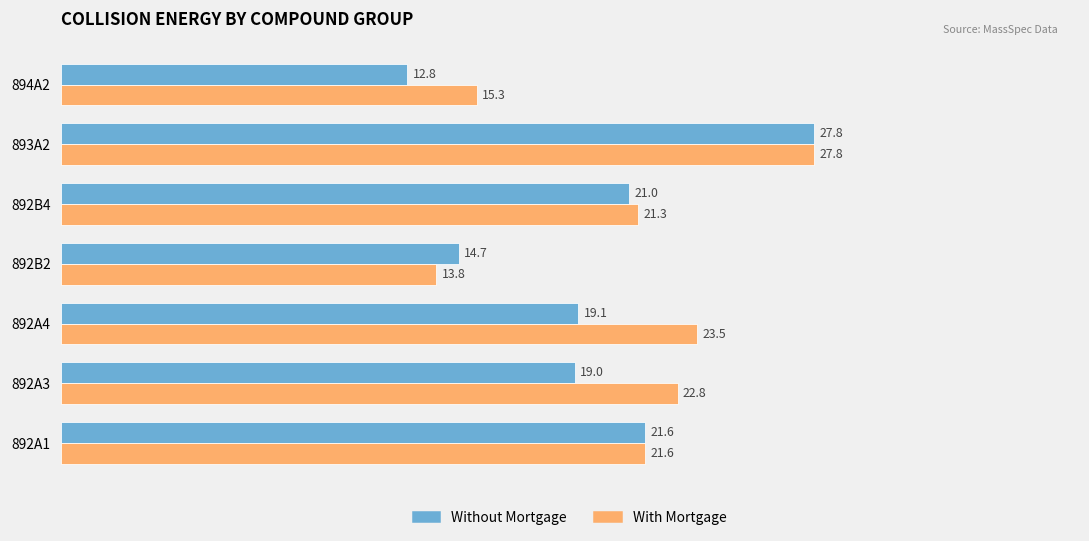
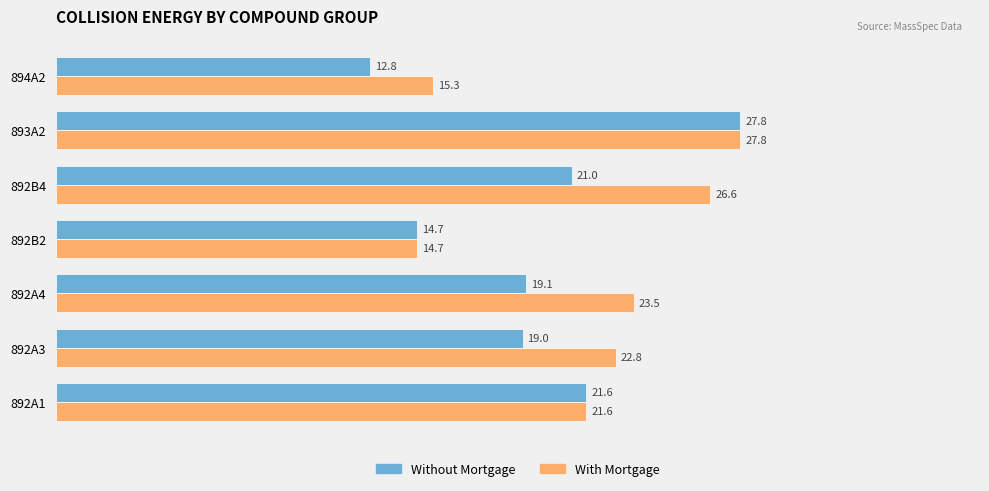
With Mortgage, 892B4: 21.3 -> 26.6
With Mortgage, 892B2: 13.8 -> 14.7
